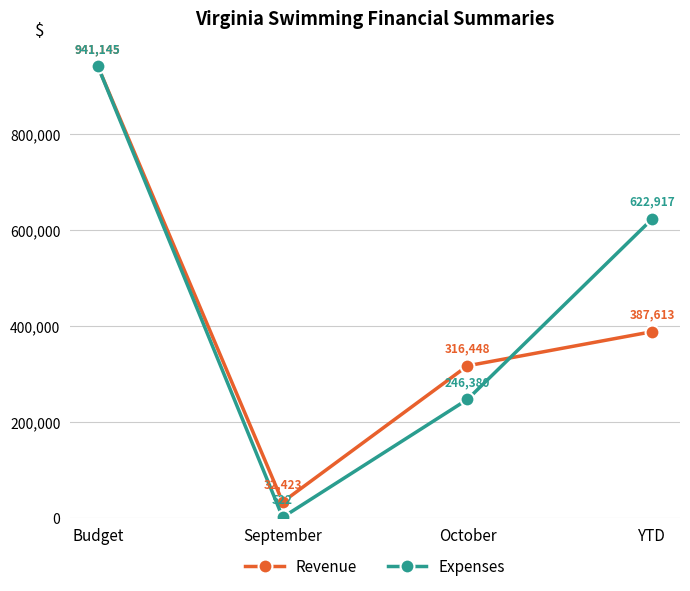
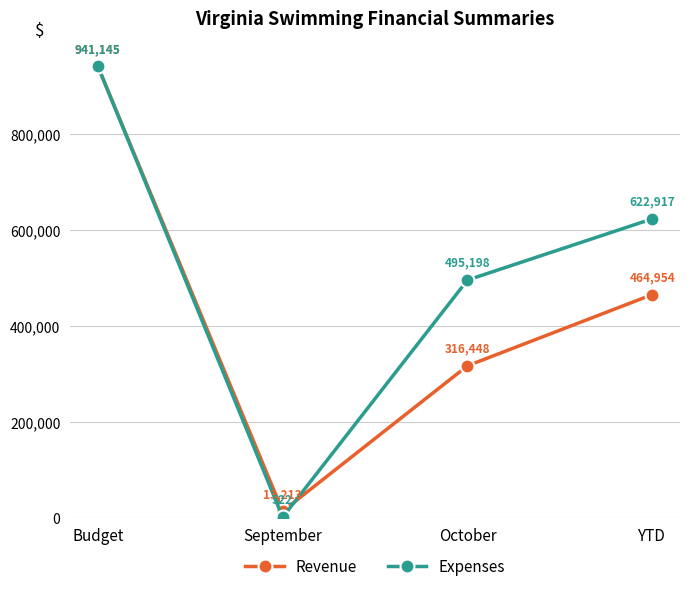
Revenue, September: 32,423 -> 13,213
Expenses, October: 246,380 -> 495,198
Revenue, YTD: 387,613 -> 464,954
